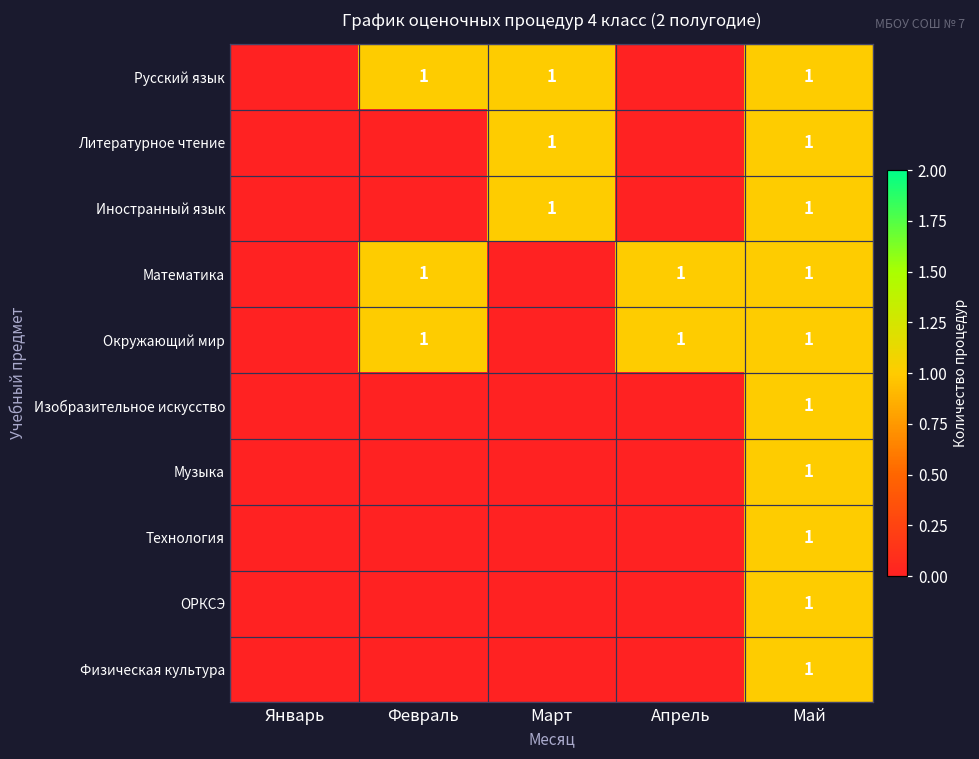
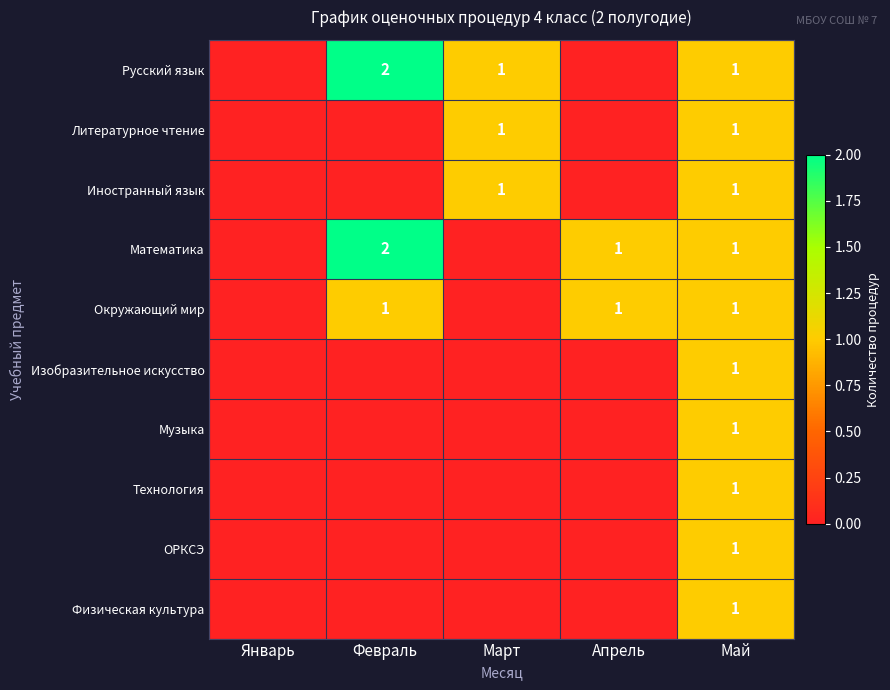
Русский язык, Февраль: 1 -> 2
Математика, Февраль: 1 -> 2
